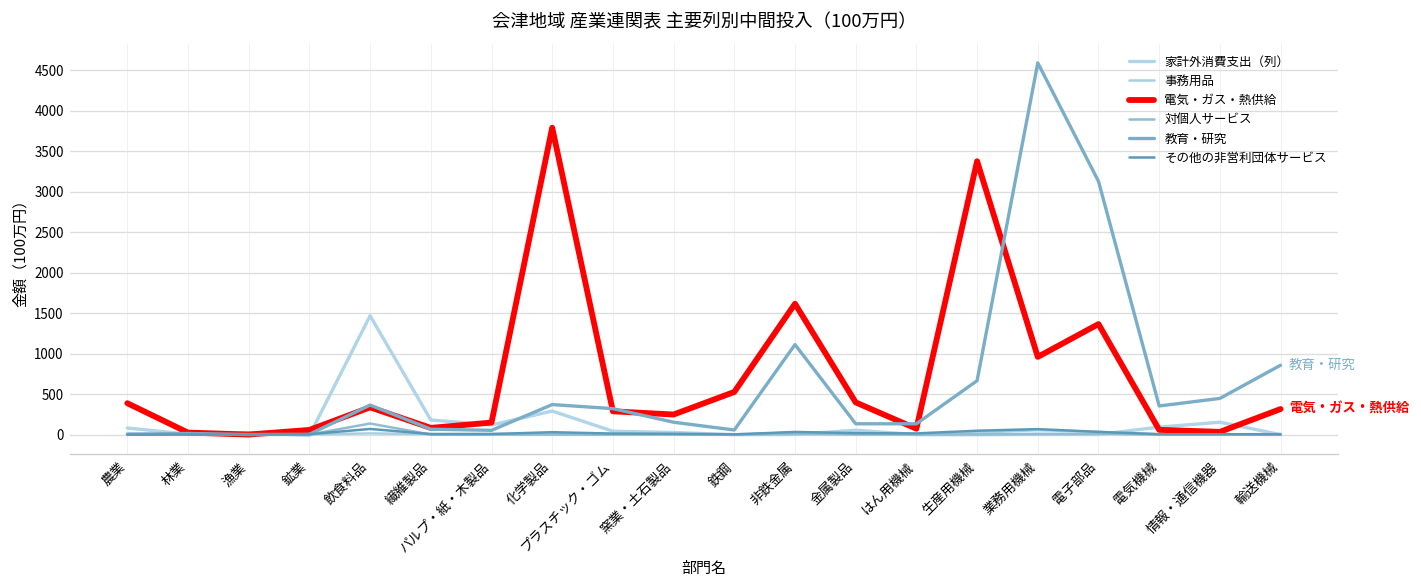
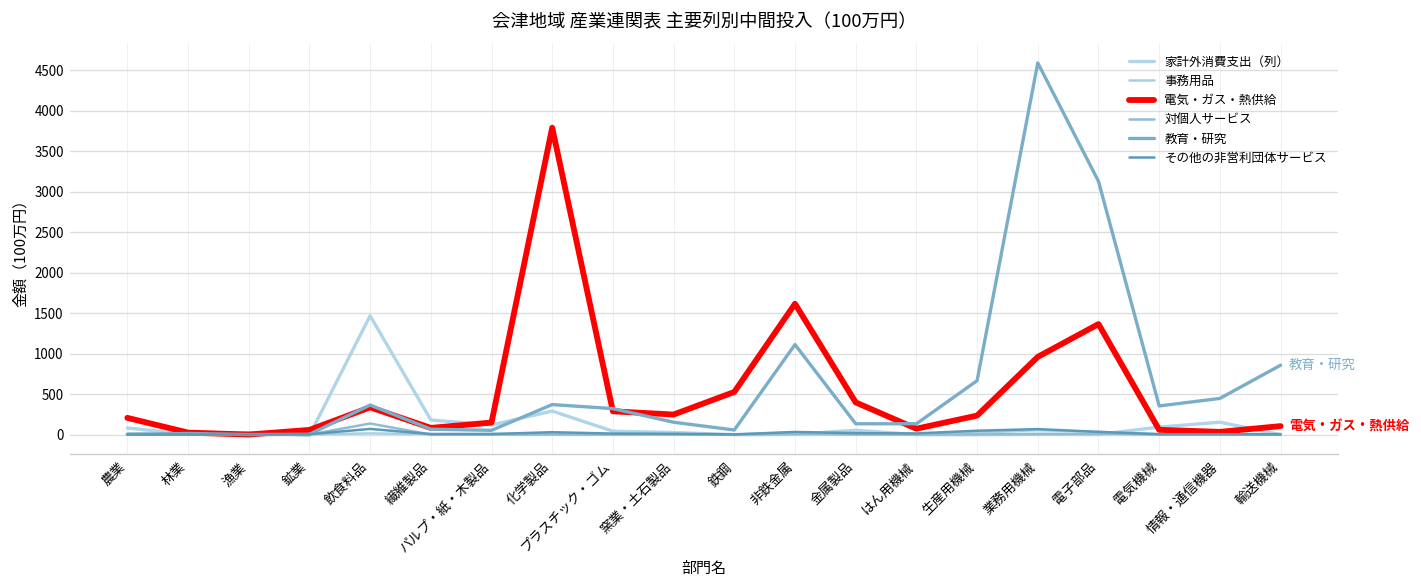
電気・ガス・熱供給, 農業: 400 -> 200
電気・ガス・熱供給, 生産用機械: 3400 -> 200
電気・ガス・熱供給, 輸送機械: 300 -> 100
